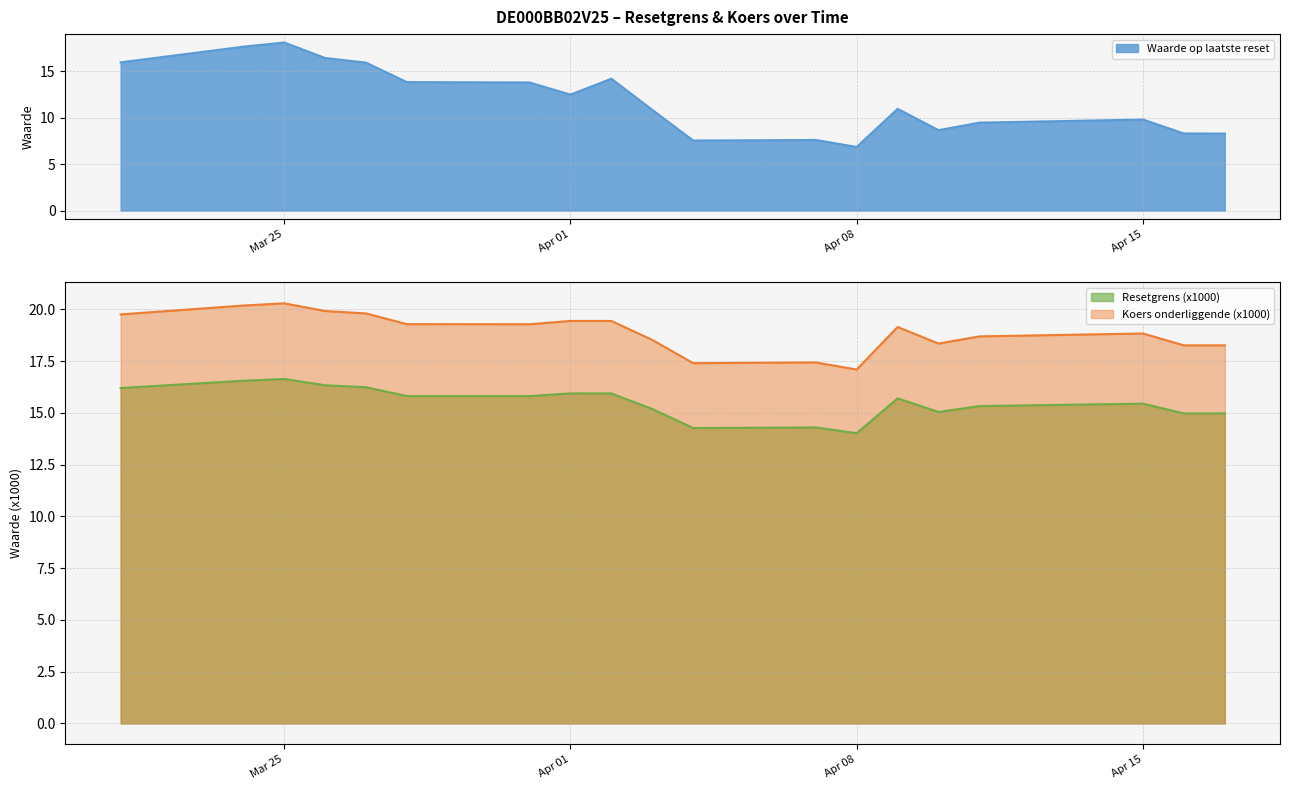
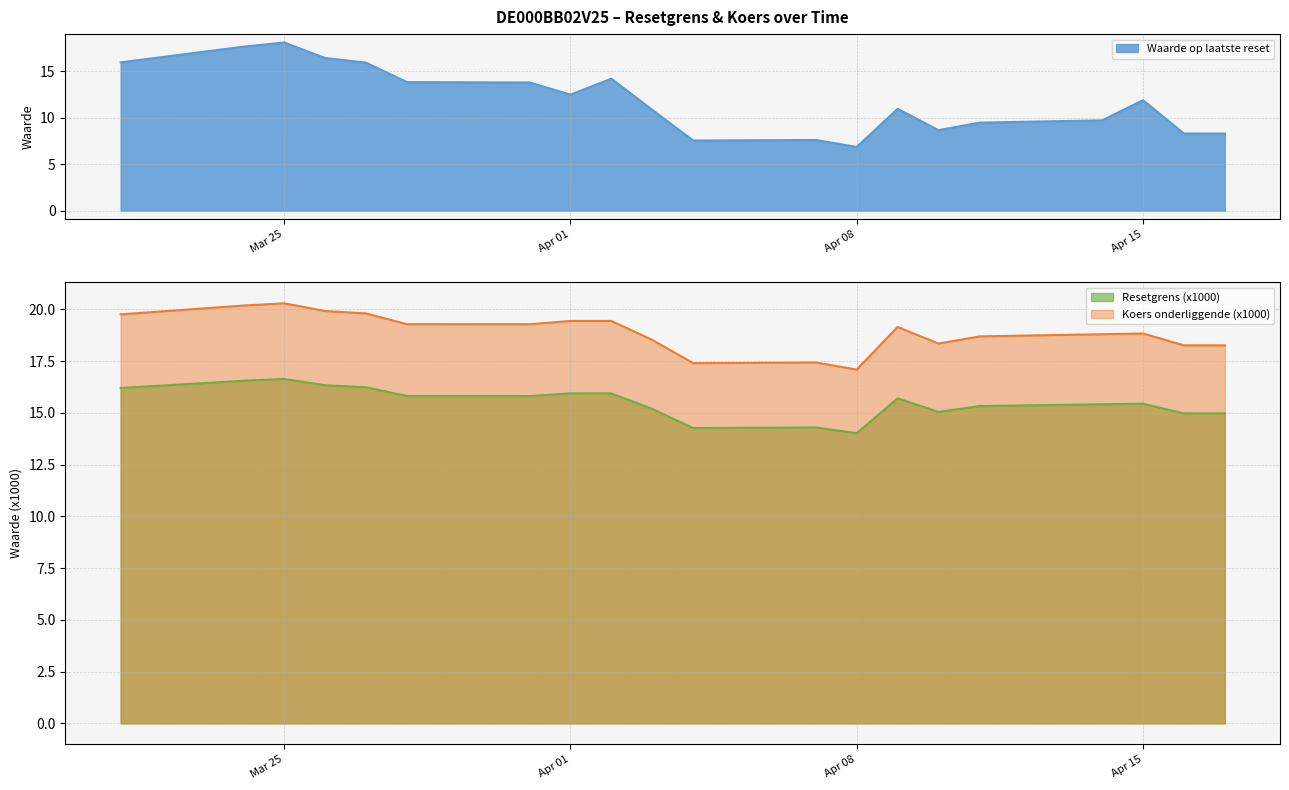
DE000BB02V25 – Resetgrens & Koers over Time, Apr 15: 10 -> 12
